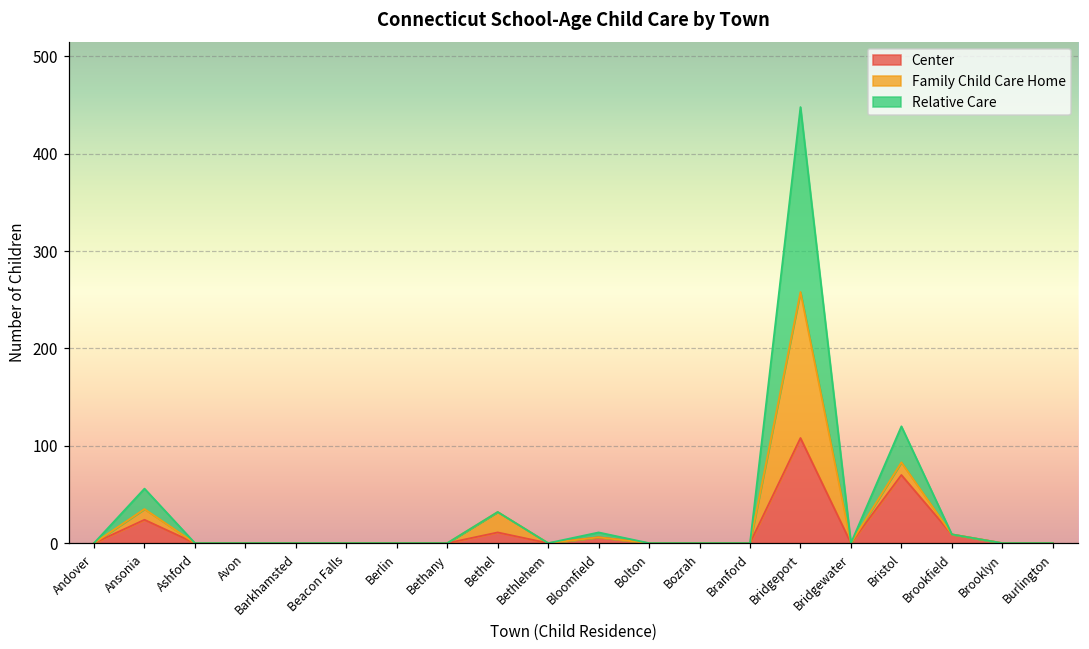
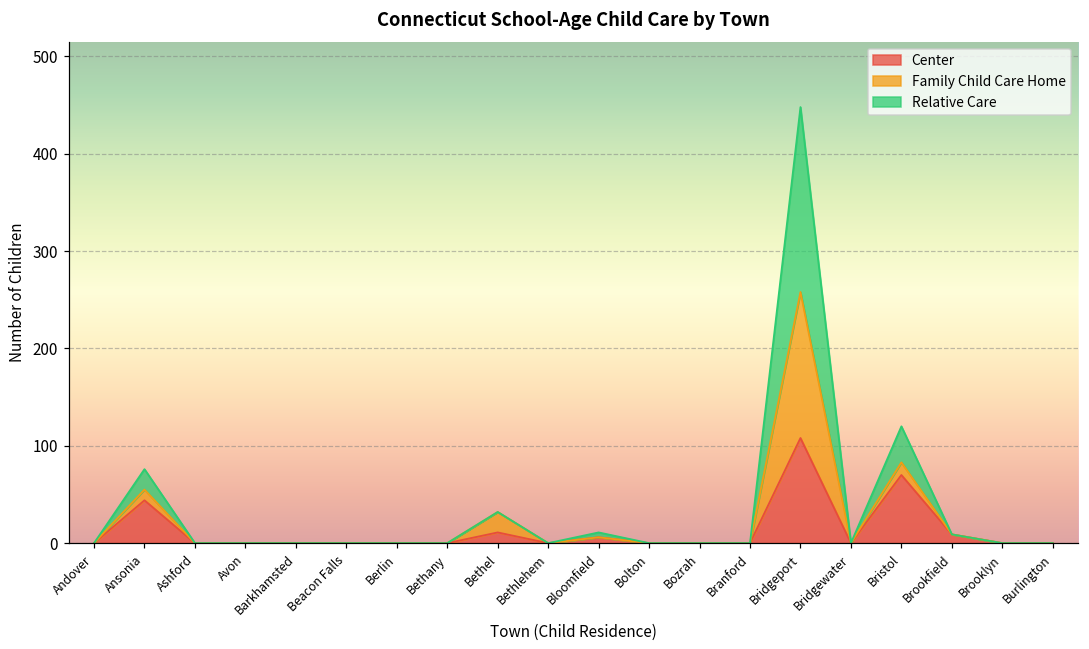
Center, Ansonia: 20 -> 40
